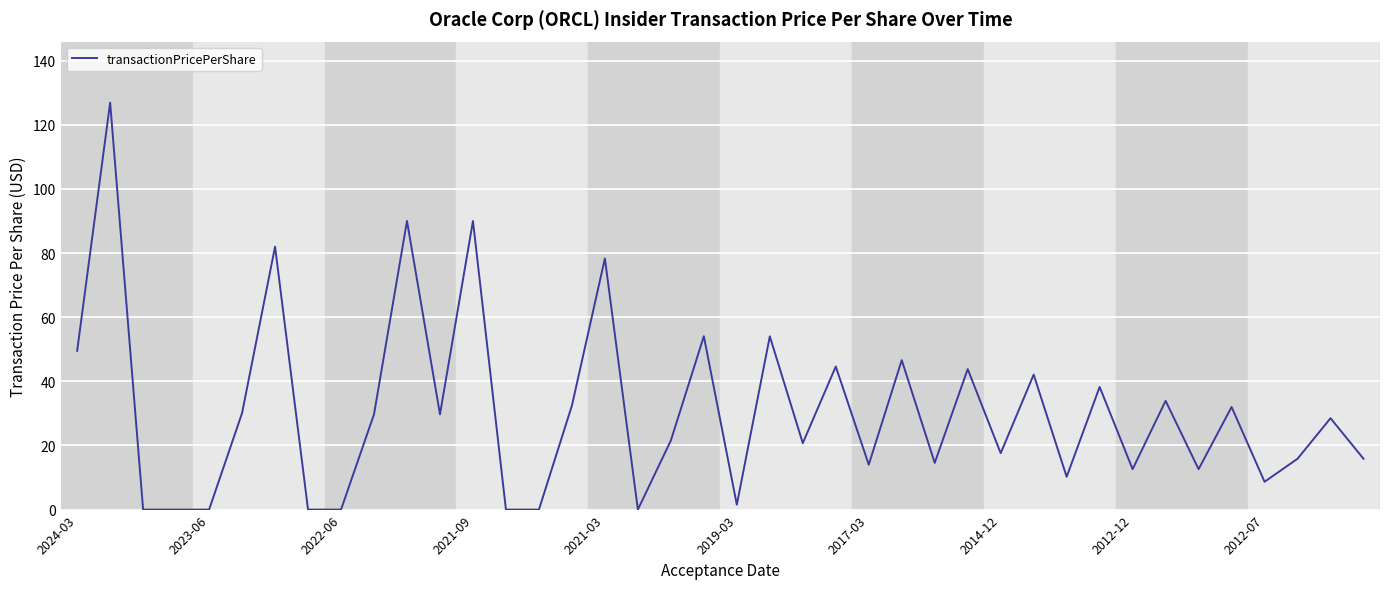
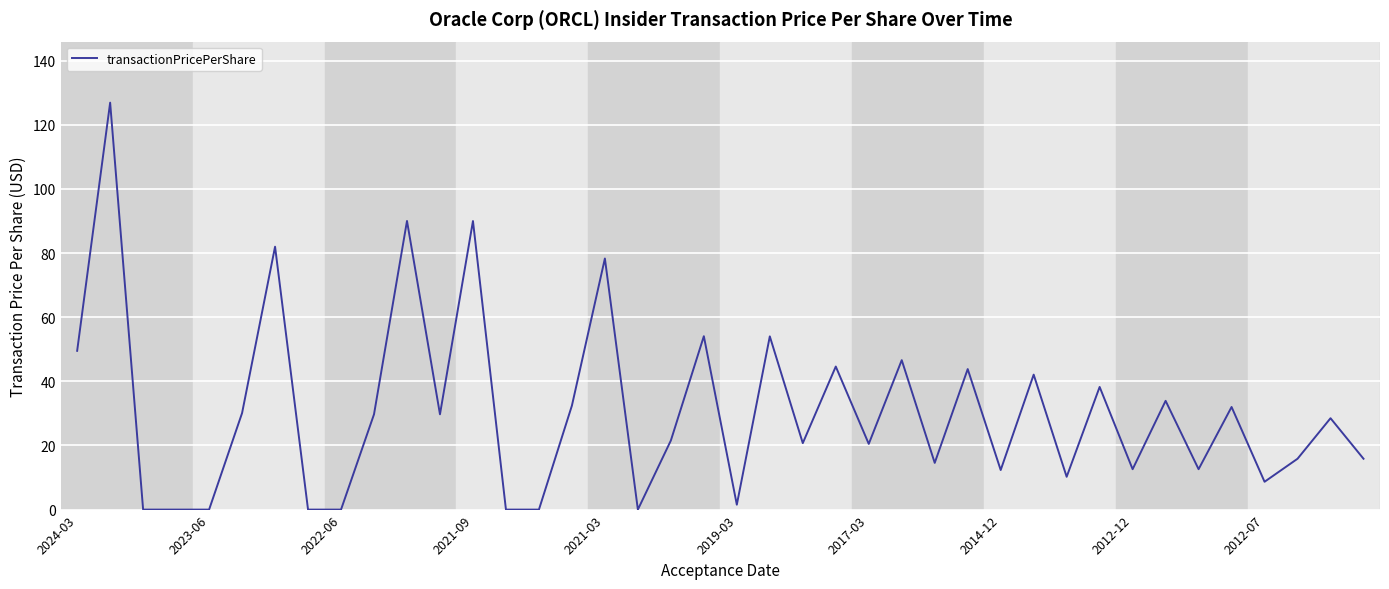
2017-03: 14 -> 20
2014-12: 18 -> 12
